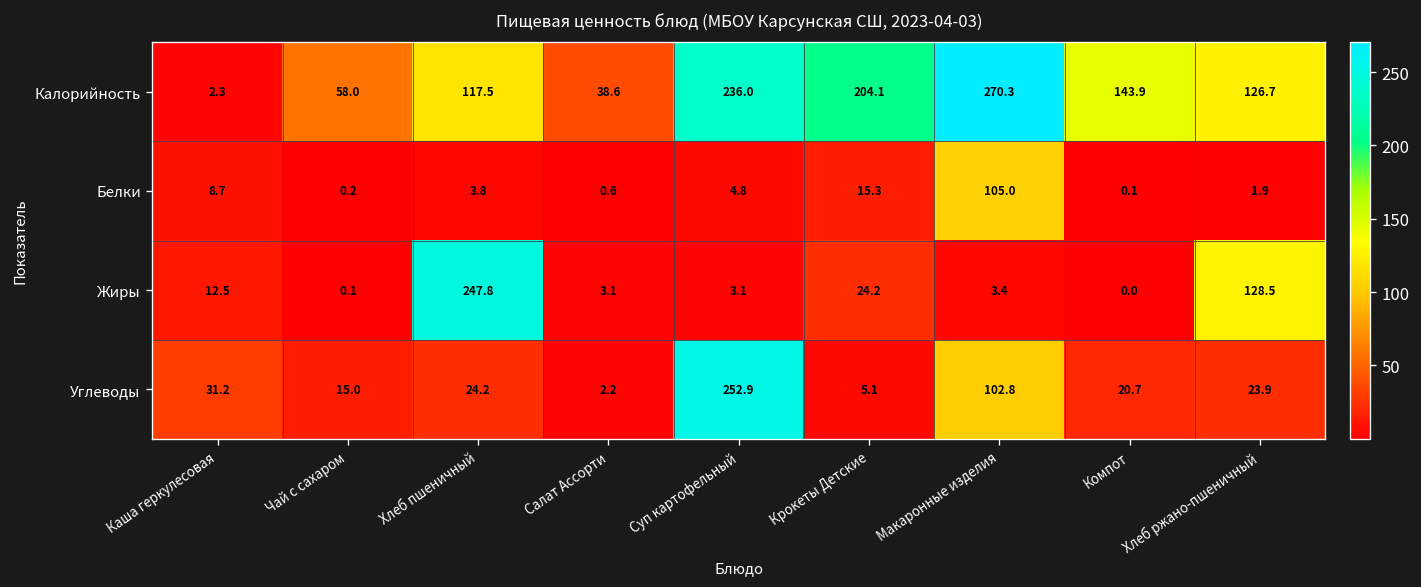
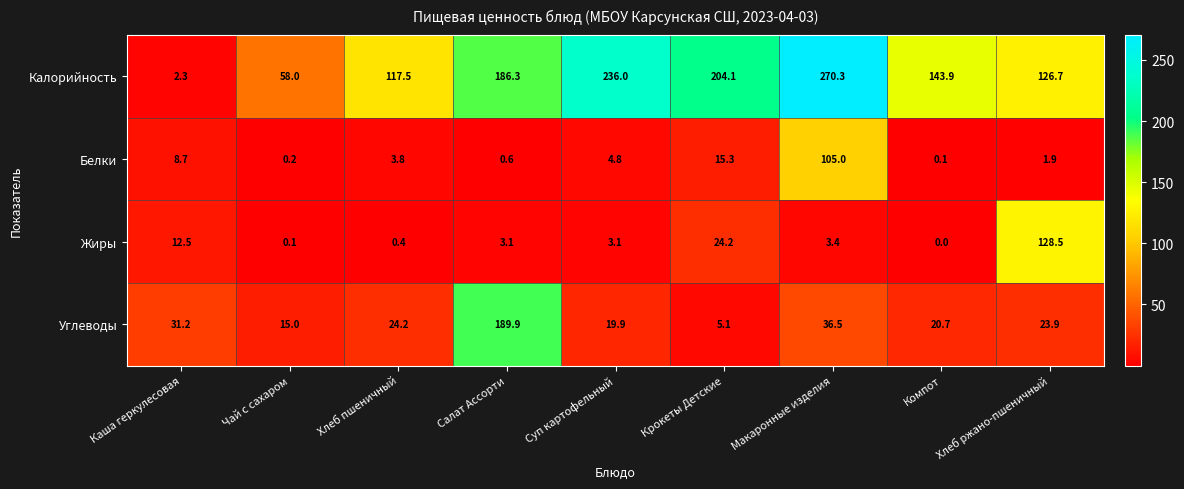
Калорийность, Салат Ассорти: 38.6 -> 186.3
Жиры, Хлеб пшеничный: 247.8 -> 0.4
Углеводы, Салат Ассорти: 2.2 -> 189.9
Углеводы, Суп картофельный: 252.9 -> 19.9
Углеводы, Макаронные изделия: 102.8 -> 36.5
